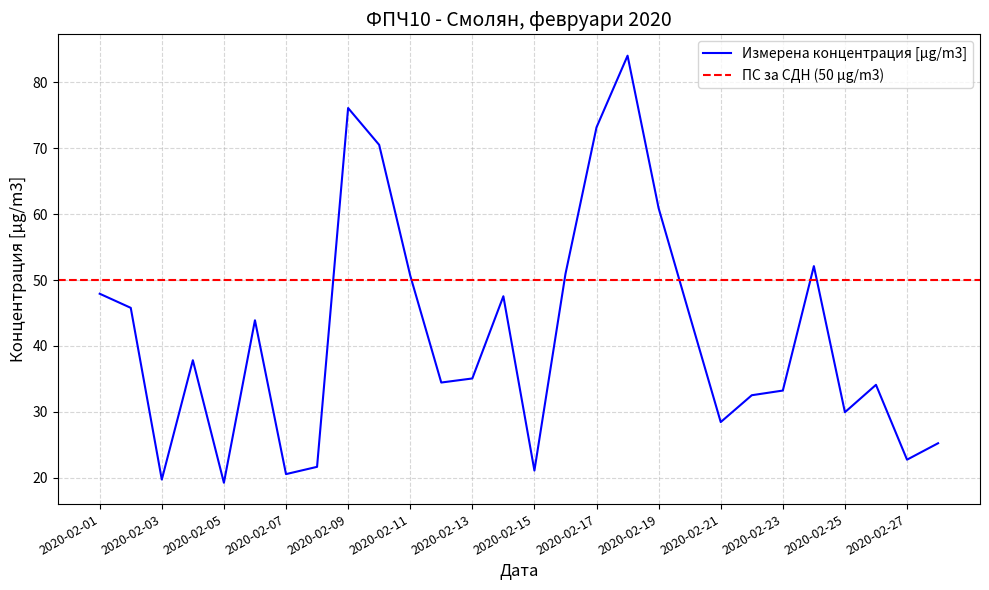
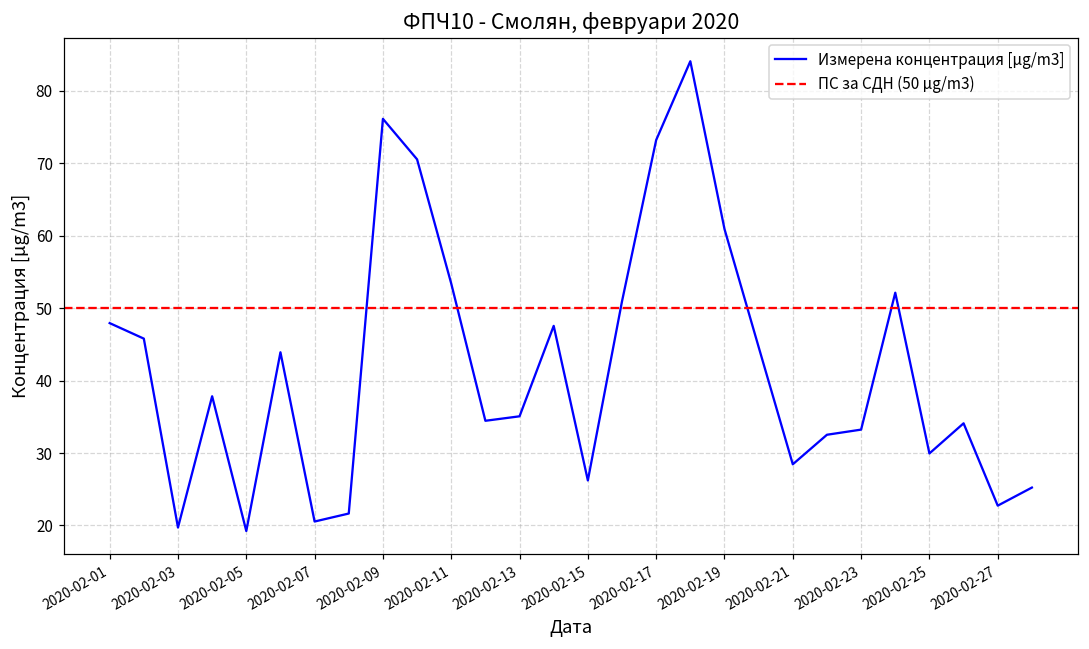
2020-02-11: 51 -> 53
2020-02-15: 21 -> 26
